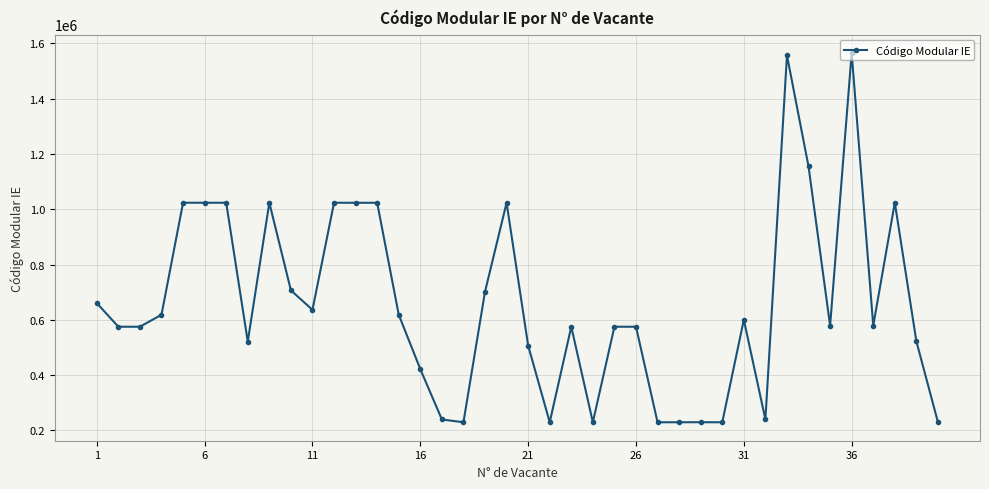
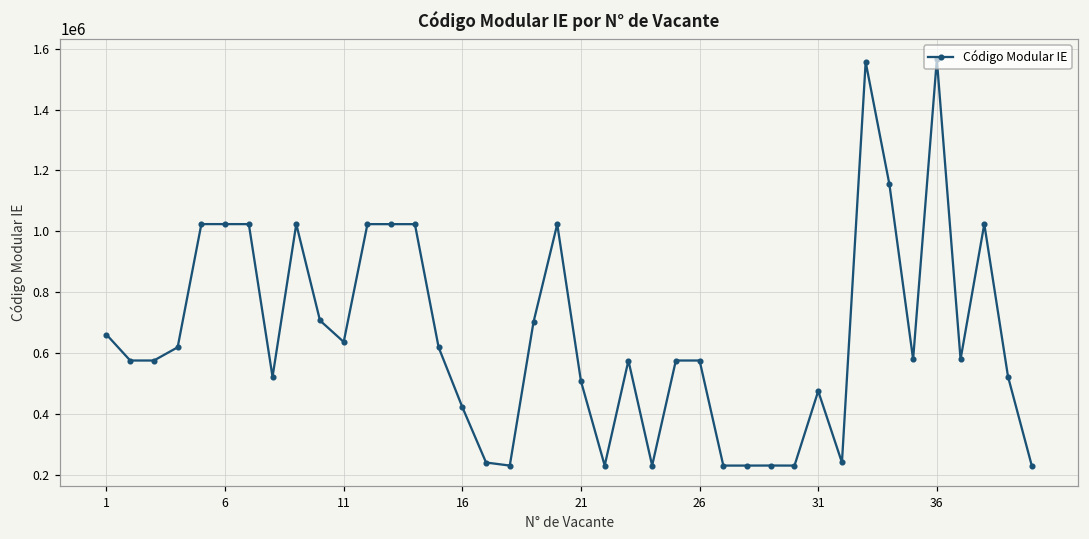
31: 600000 -> 470000
